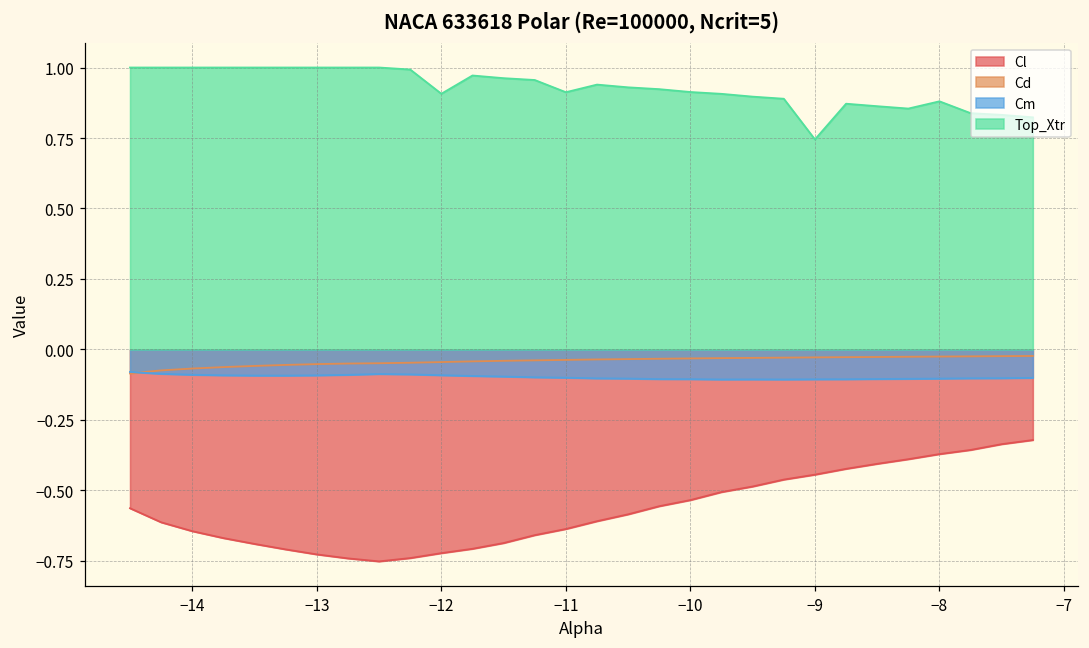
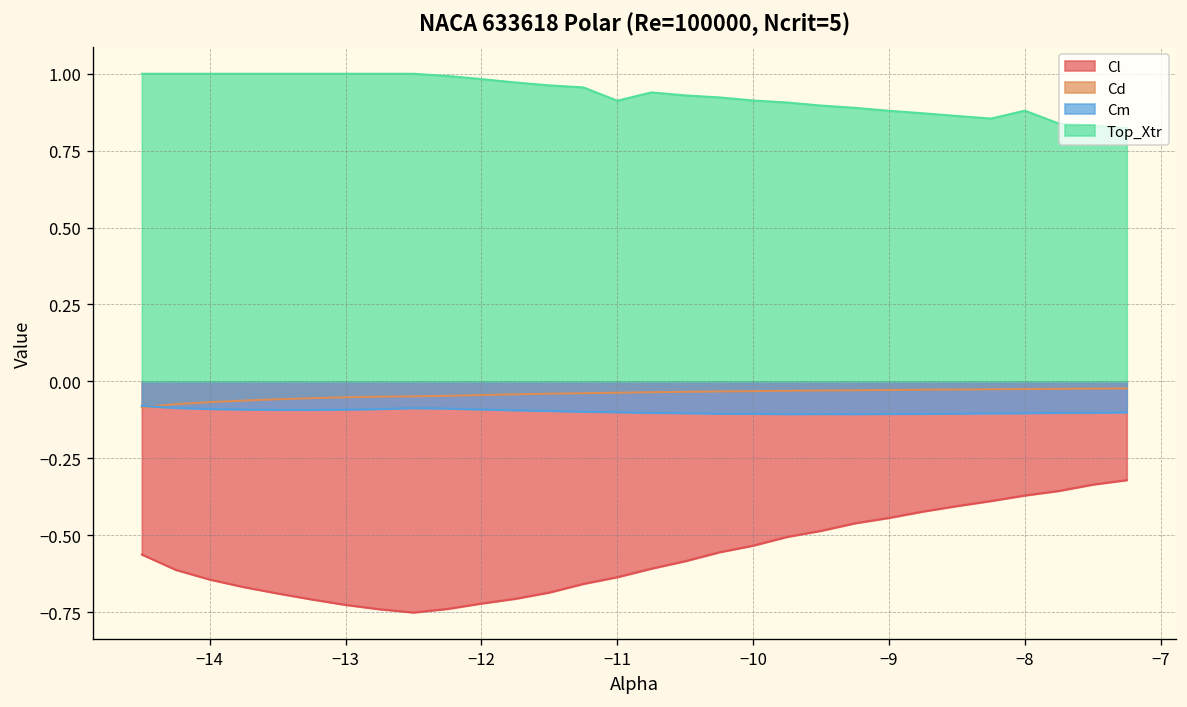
Top_Xtr, −12: 0.91 -> 0.98
Top_Xtr, −9: 0.74 -> 0.88
